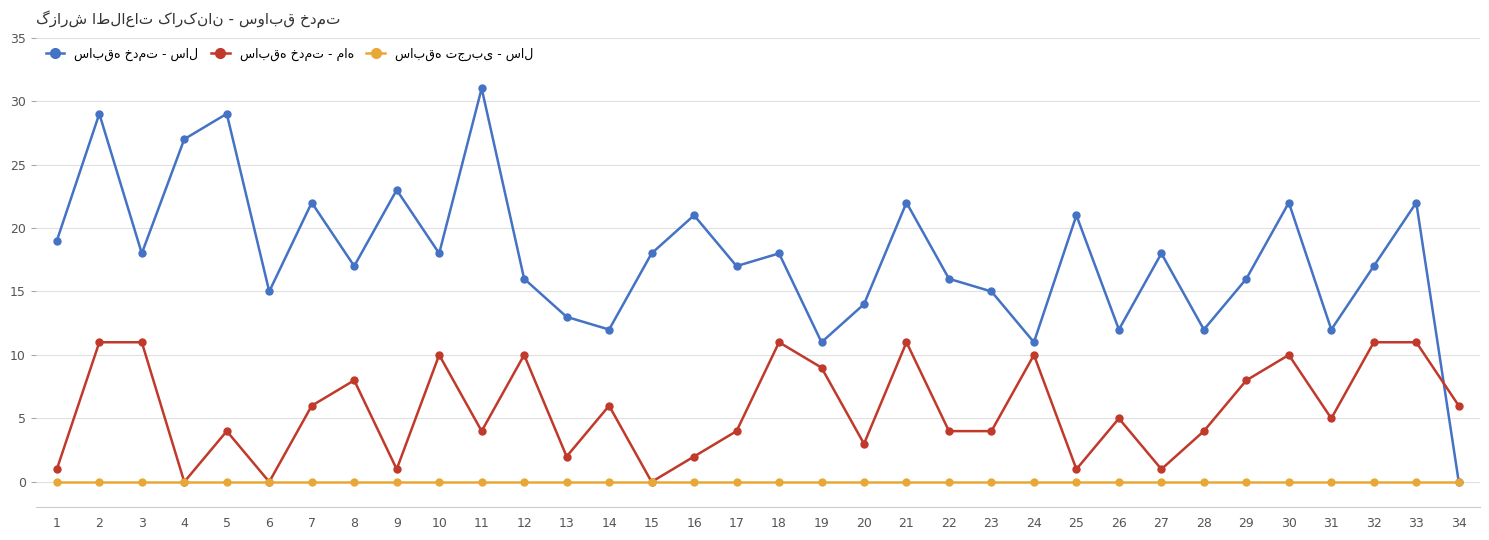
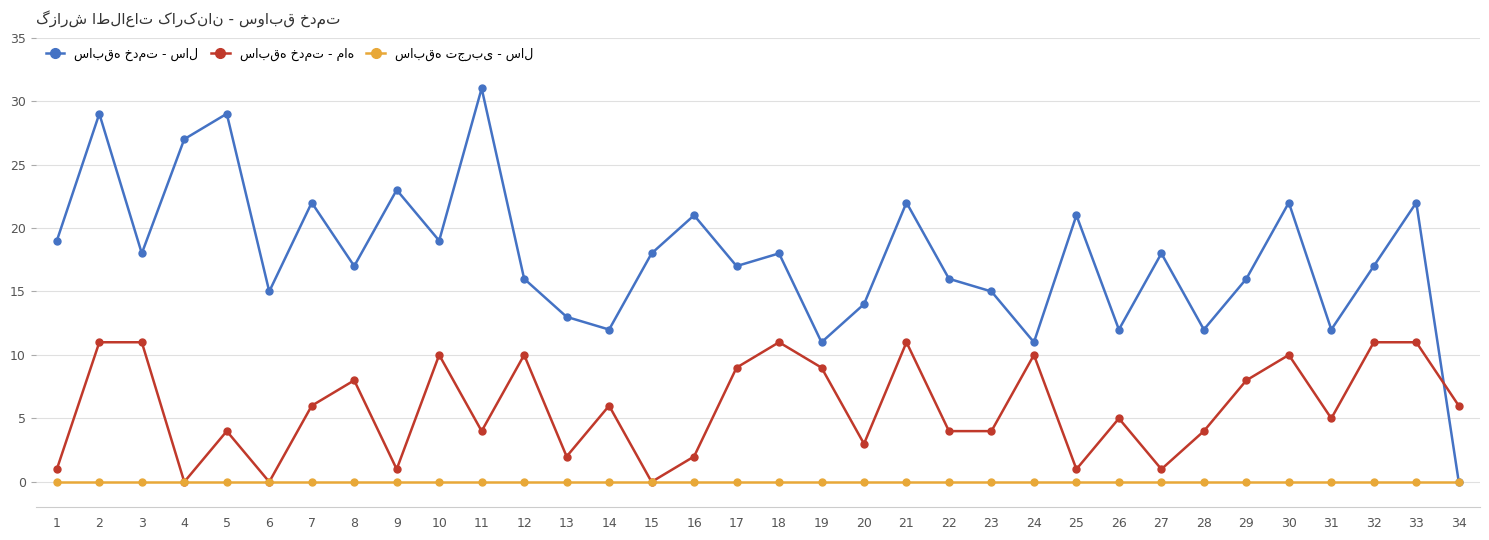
سابقه خدمت - سال, 10: 18 -> 19
سابقه خدمت - ماه, 17: 4 -> 9
